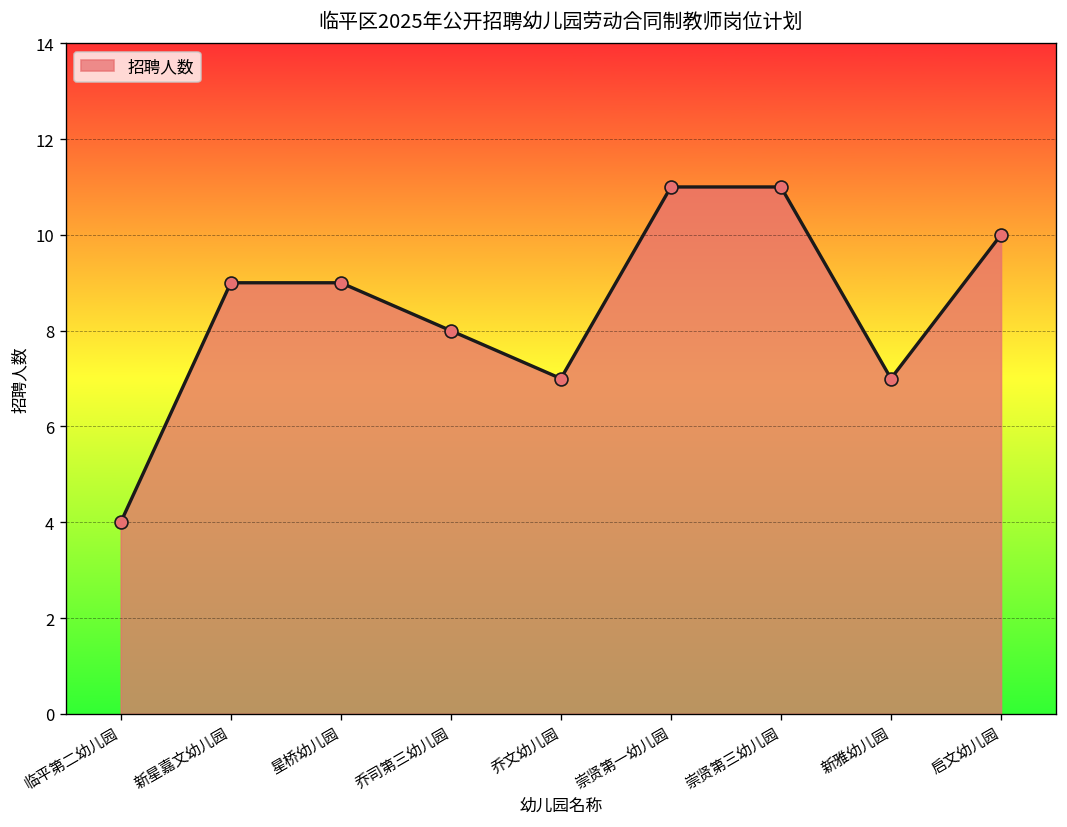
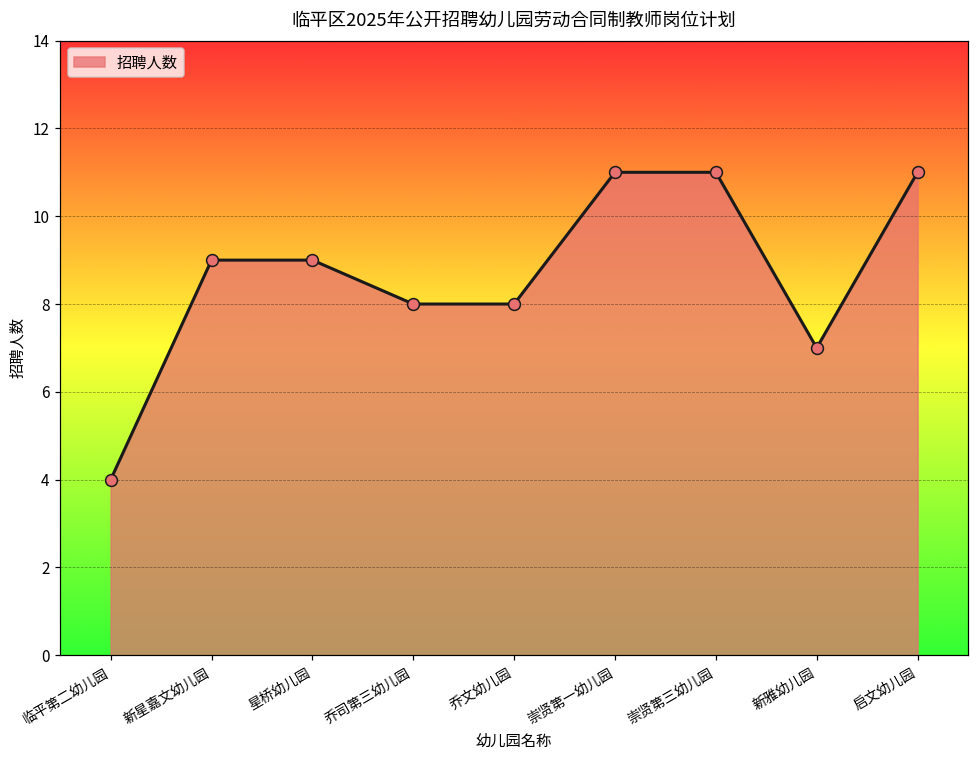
乔文幼儿园: 7 -> 8
启文幼儿园: 10 -> 11
